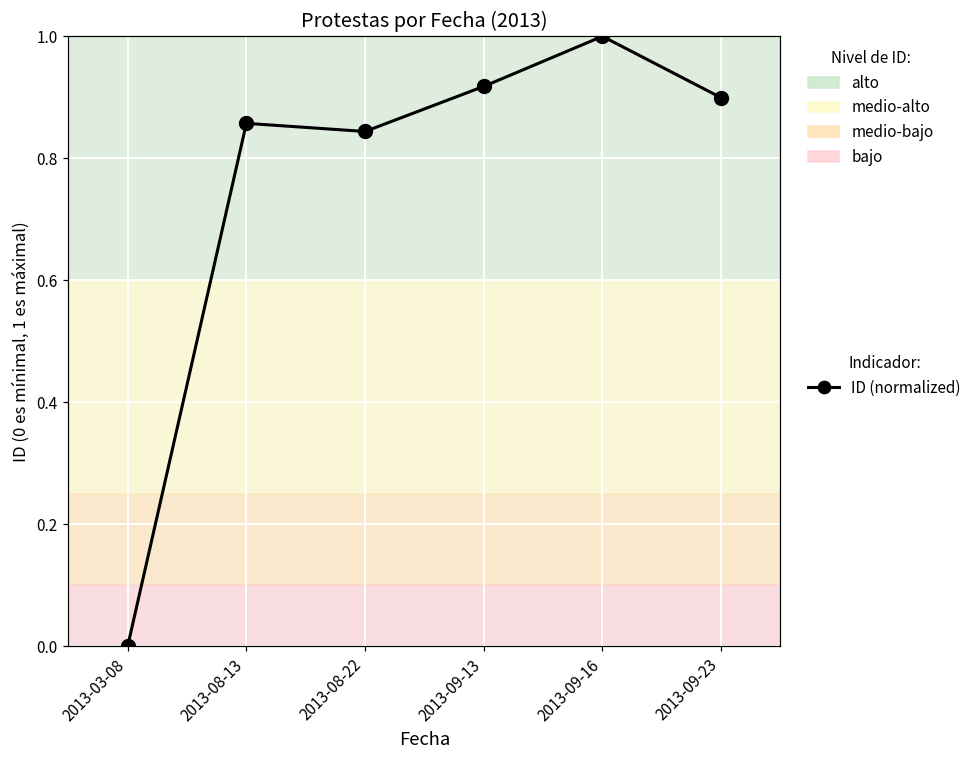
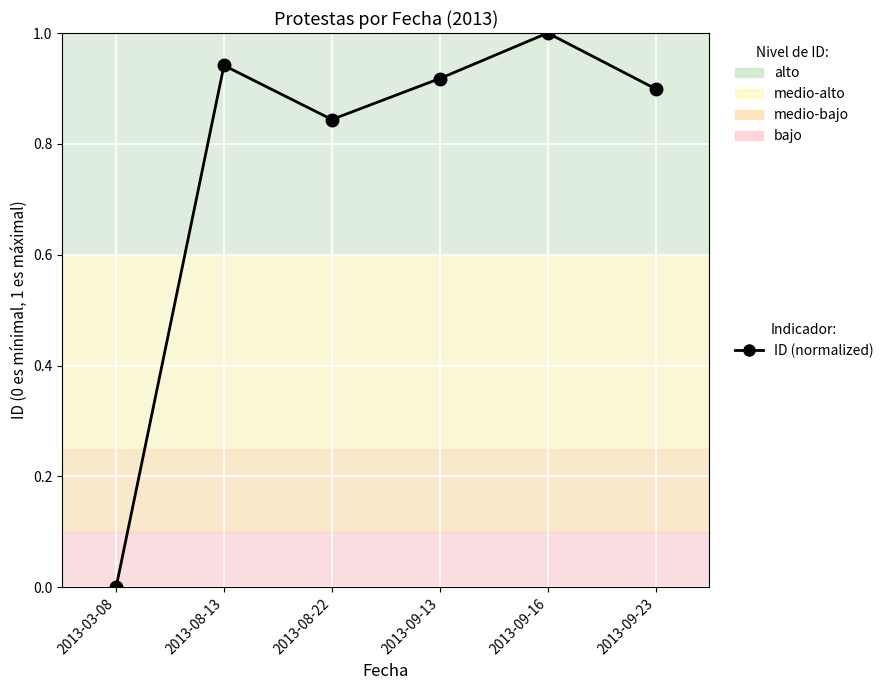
2013-08-13: 0.86 -> 0.94
